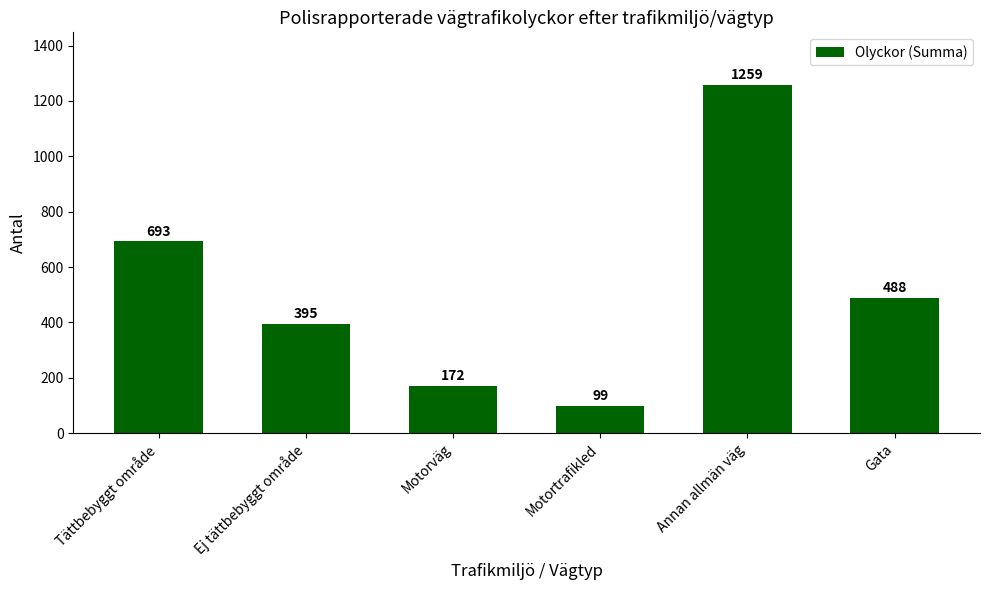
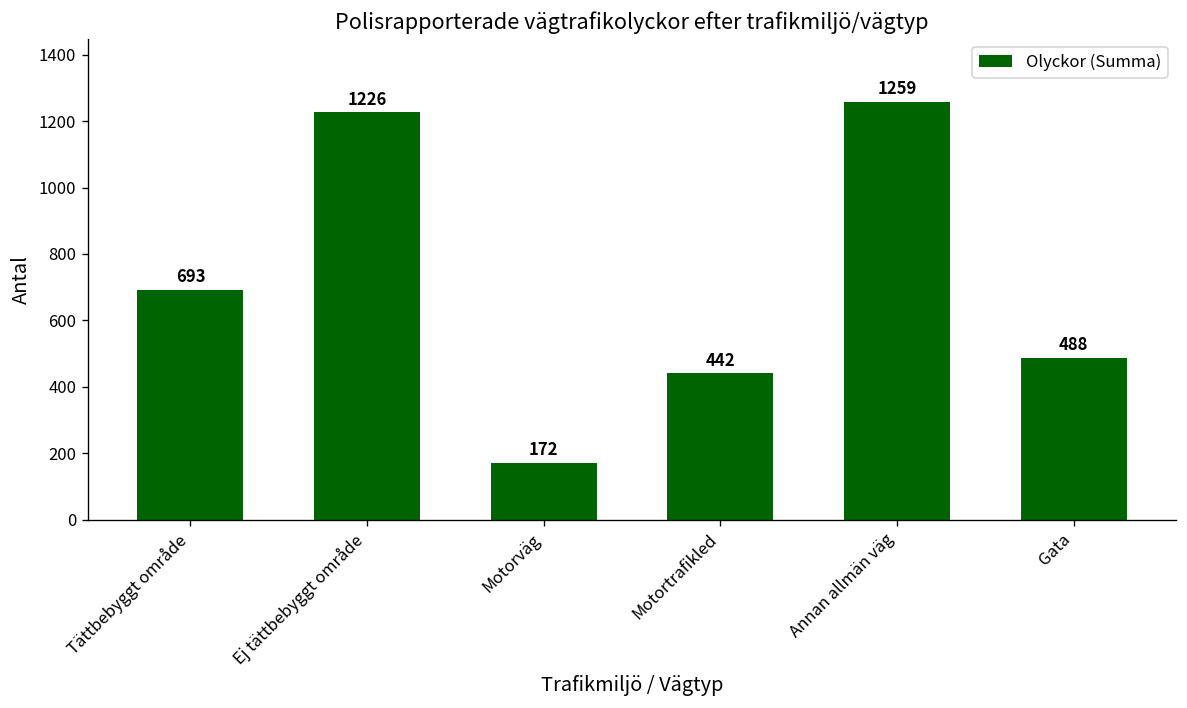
Ej tättbebyggt område: 395 -> 1226
Motortrafikled: 99 -> 442
